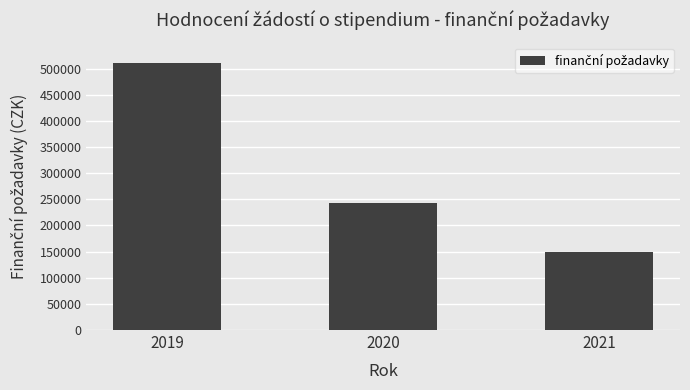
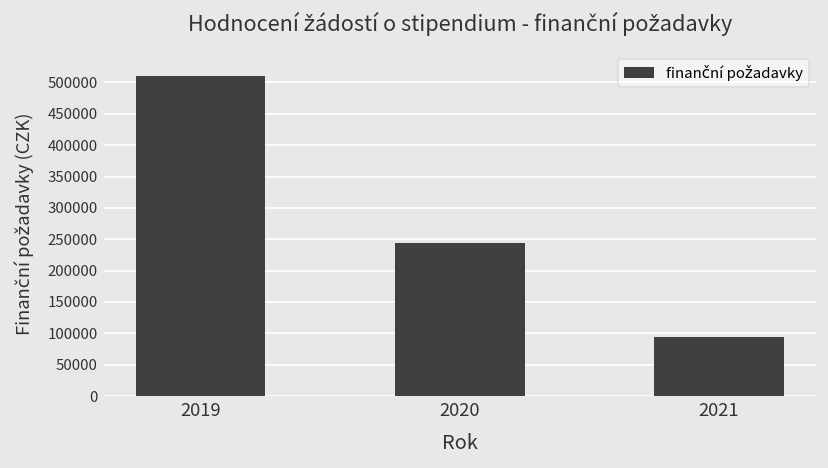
2021: 150000 -> 90000
